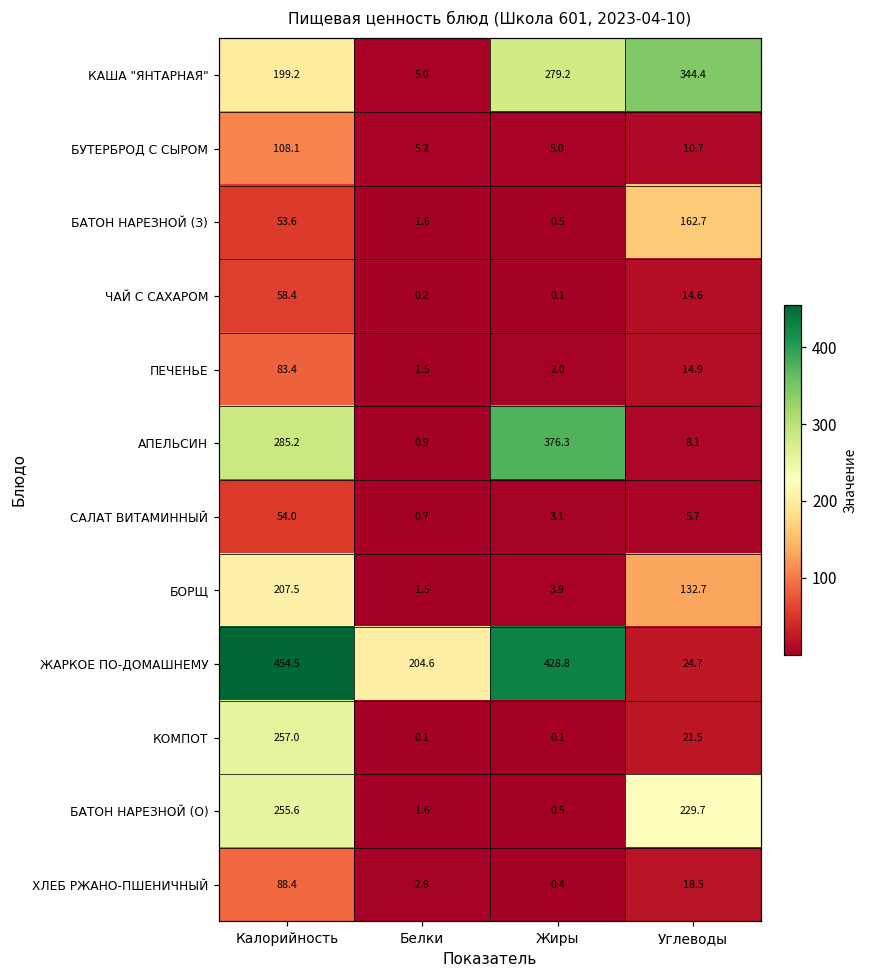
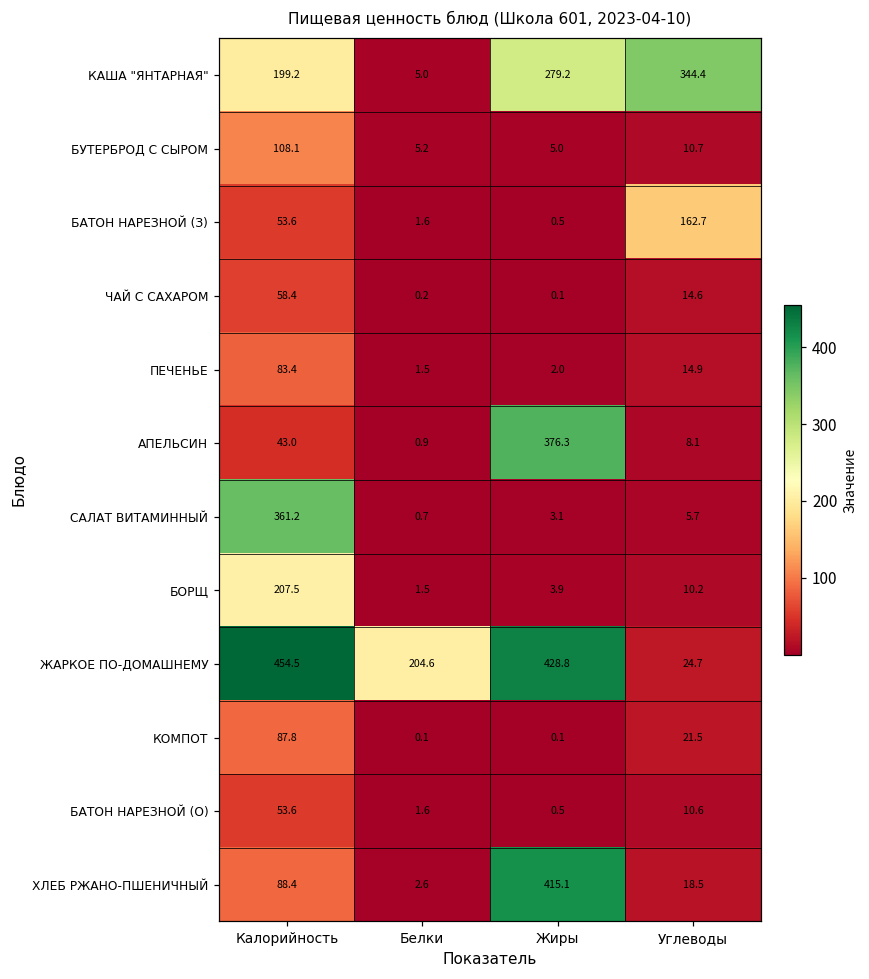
АПЕЛЬСИН, Калорийность: 285.2 -> 43.0
САЛАТ ВИТАМИННЫЙ, Калорийность: 54.0 -> 361.2
БОРЩ, Углеводы: 132.7 -> 10.2
КОМПОТ, Калорийность: 257.0 -> 87.8
БАТОН НАРЕЗНОЙ (О), Калорийность: 255.6 -> 53.6
БАТОН НАРЕЗНОЙ (О), Углеводы: 229.7 -> 10.6
ХЛЕБ РЖАНО-ПШЕНИЧНЫЙ, Жиры: 0.4 -> 415.1
